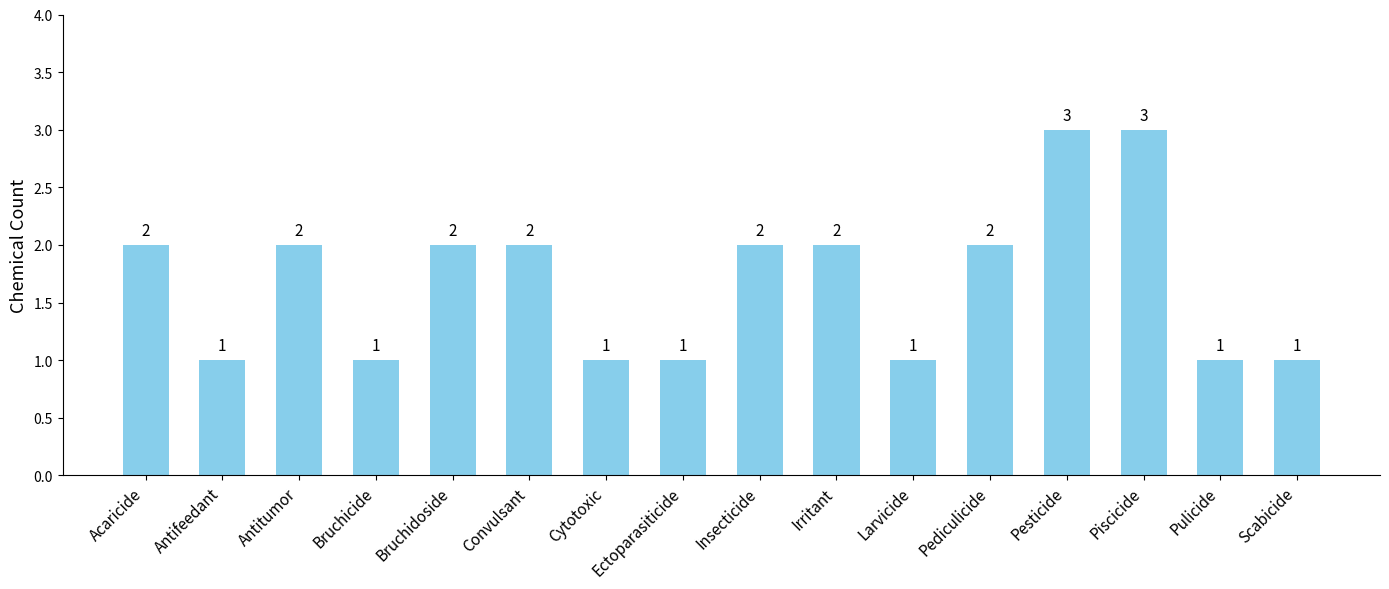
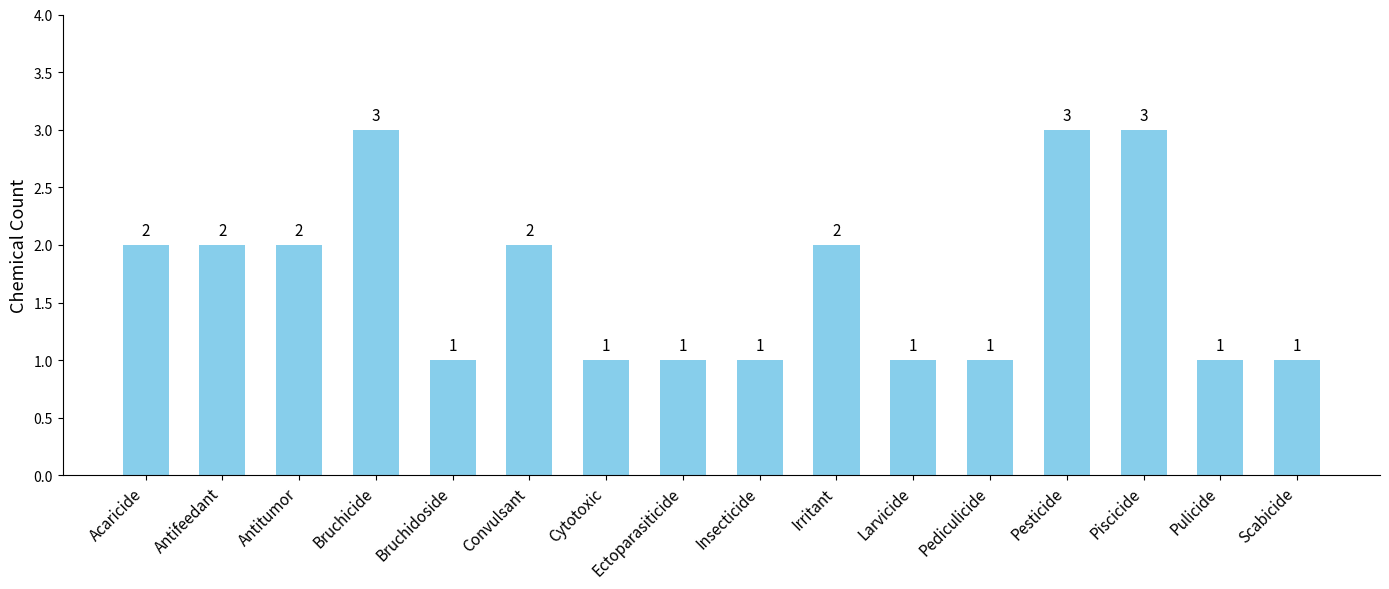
Antifeedant: 1 -> 2
Bruchicide: 1 -> 3
Bruchidoside: 2 -> 1
Insecticide: 2 -> 1
Pediculicide: 2 -> 1
